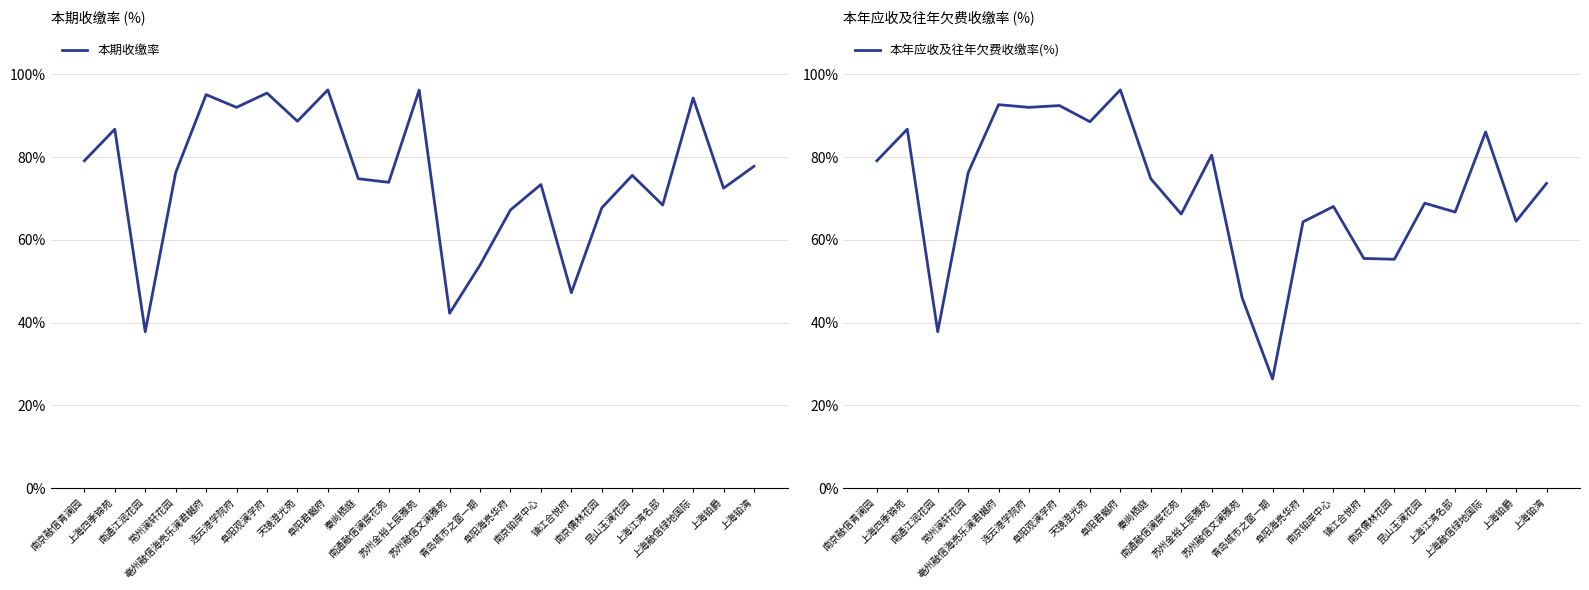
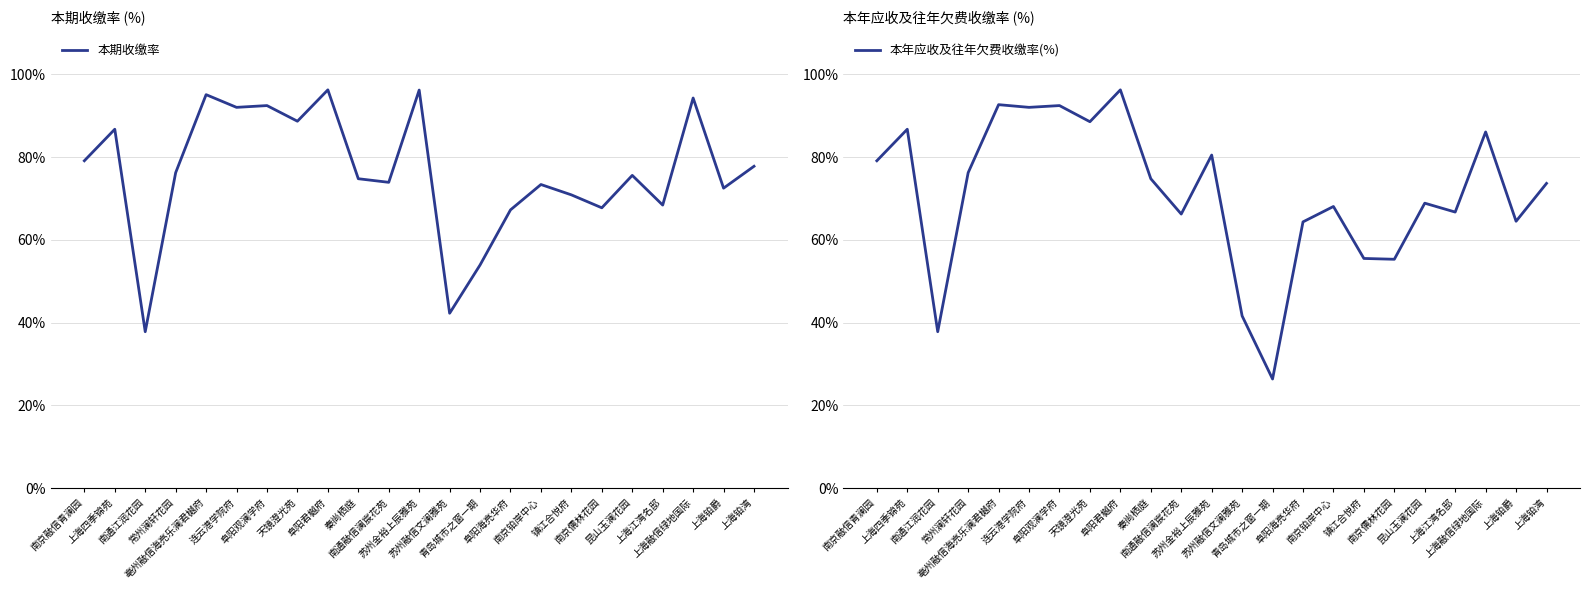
本期收缴率 (%), 阜阳观澜学府: 95% -> 92%
本期收缴率 (%), 镇江合悦府: 47% -> 71%
本年应收及往年欠费收缴率 (%), 苏州融信文澜雅苑: 46% -> 42%
